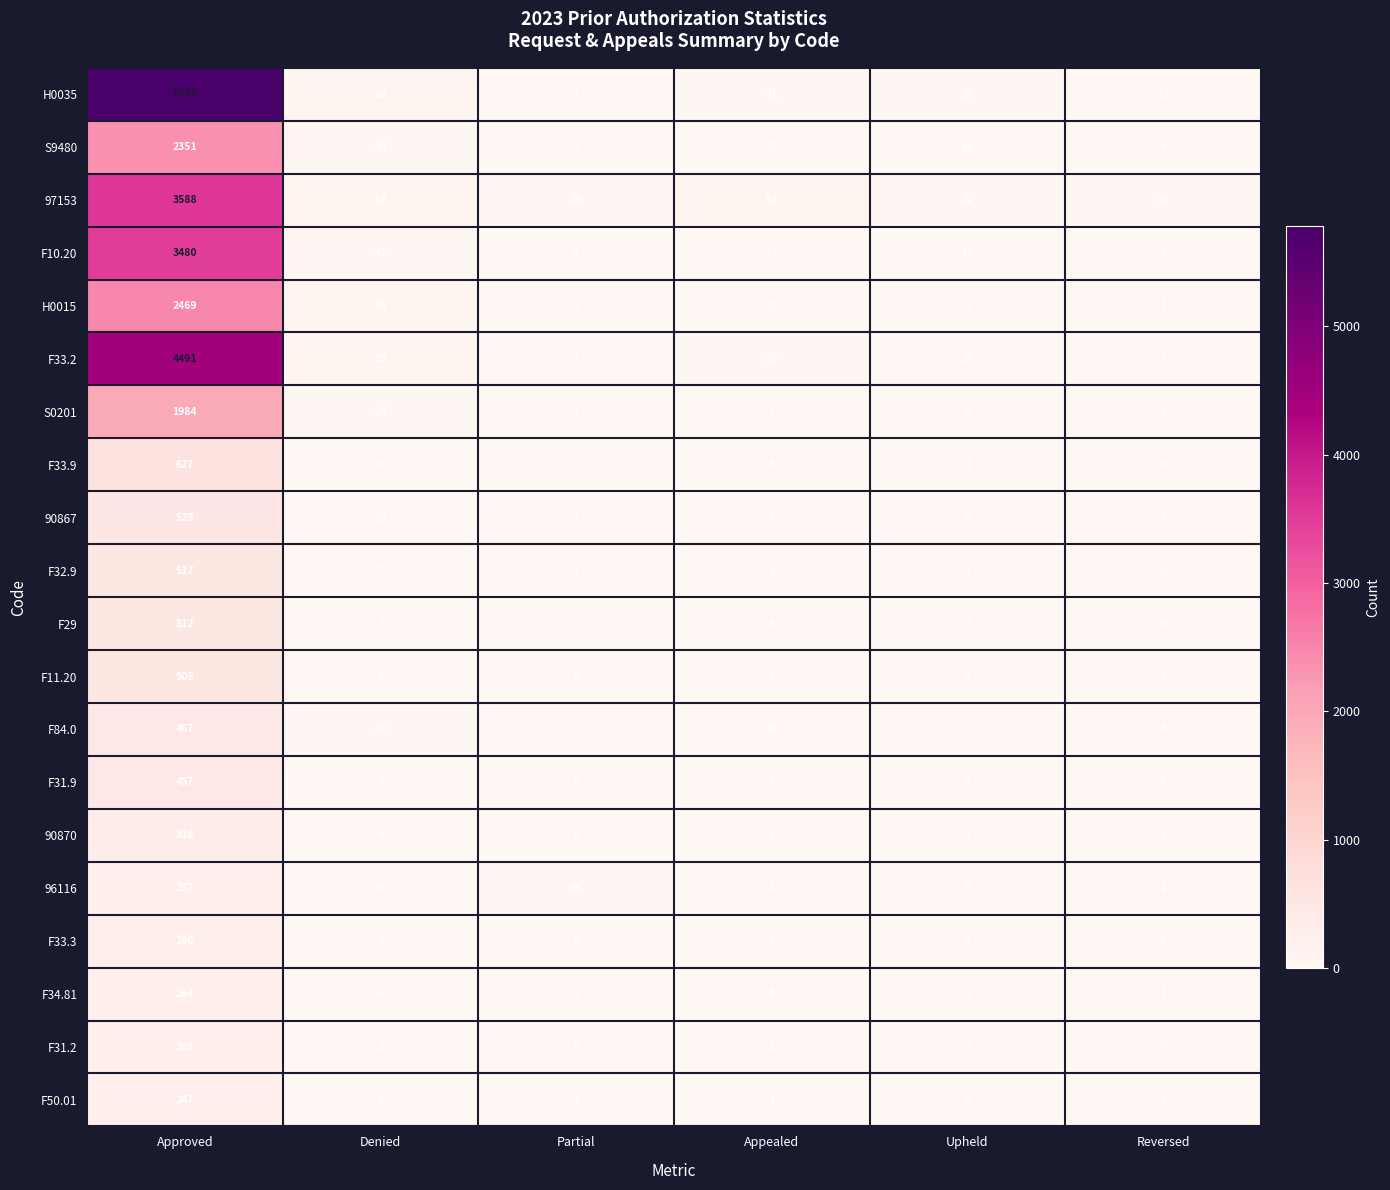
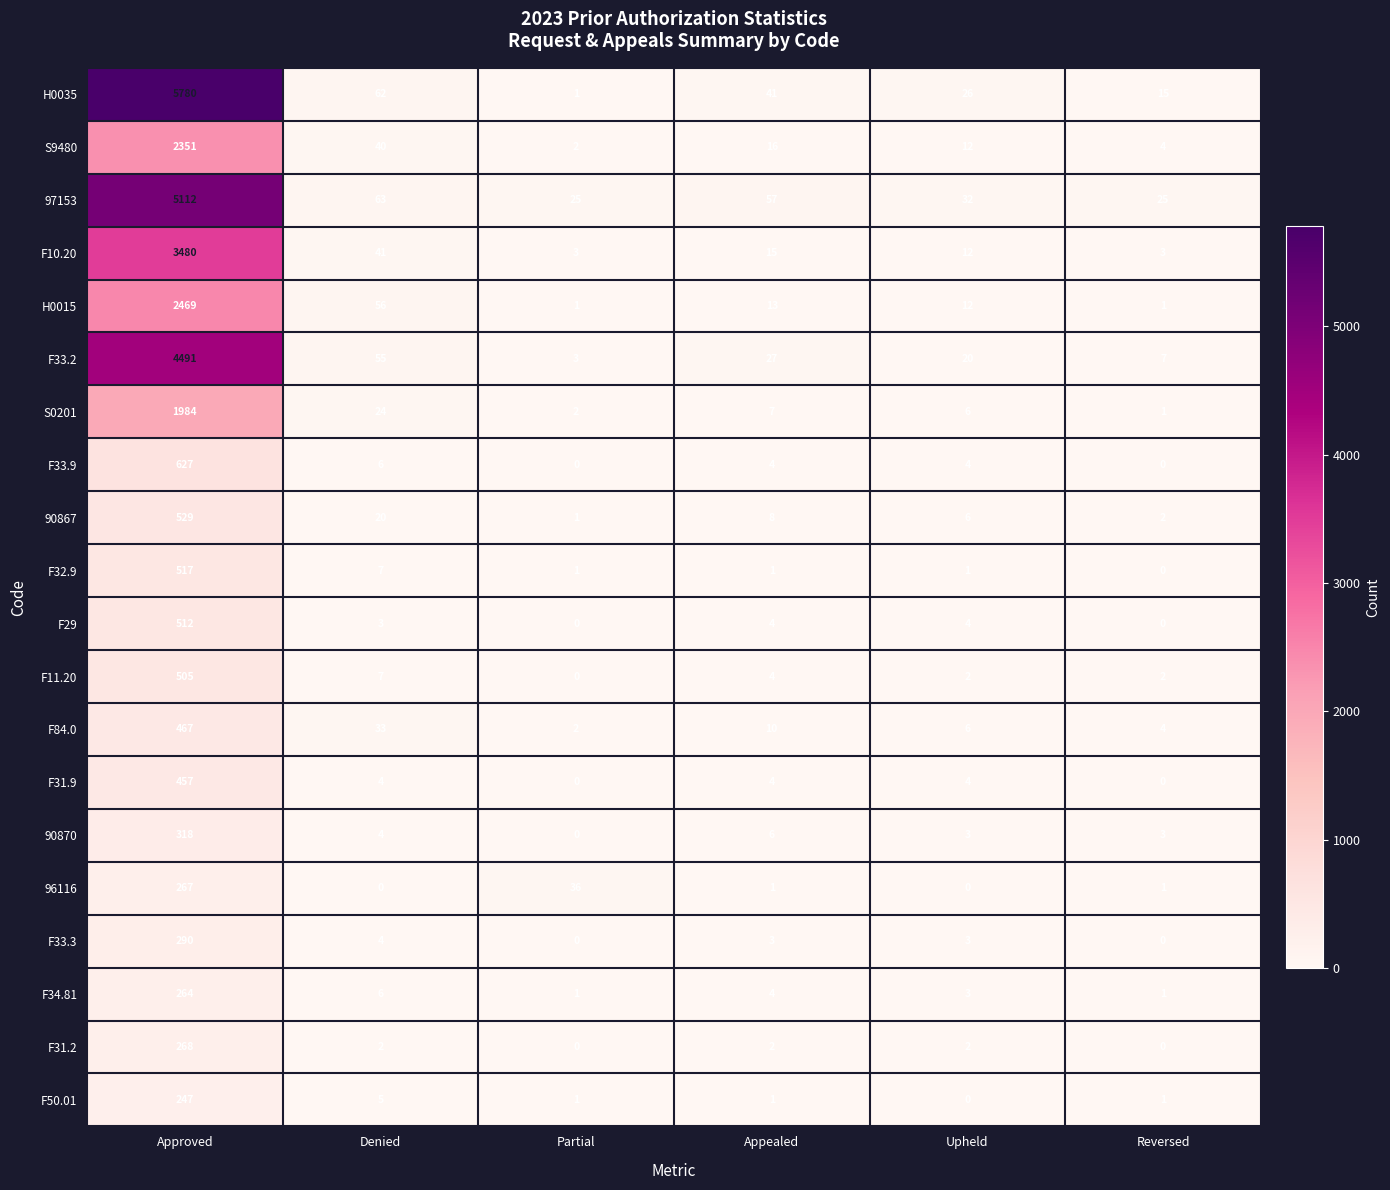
97153, Approved: 3588 -> 5112
